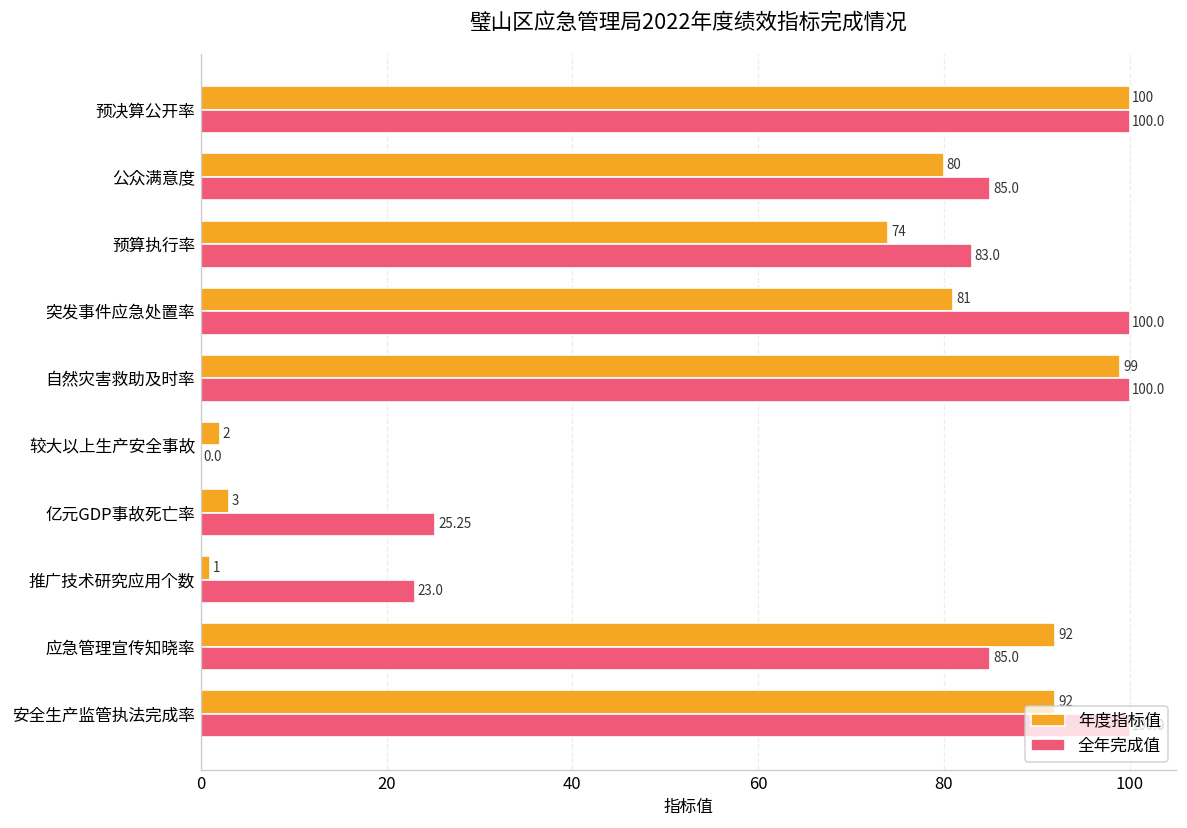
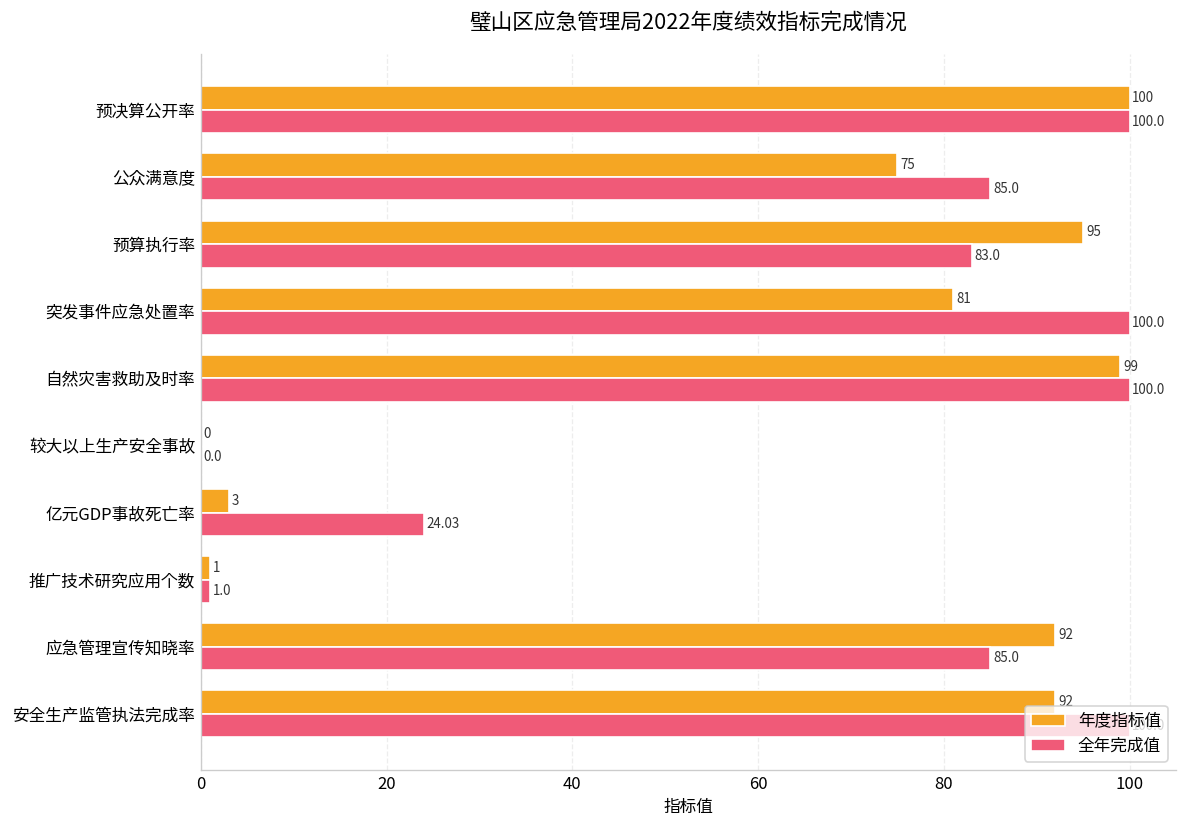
年度指标值, 公众满意度: 80 -> 75
年度指标值, 预算执行率: 74 -> 95
年度指标值, 较大以上生产安全事故: 2 -> 0
全年完成值, 亿元GDP事故死亡率: 25.25 -> 24.03
全年完成值, 推广技术研究应用个数: 23.0 -> 1.0
